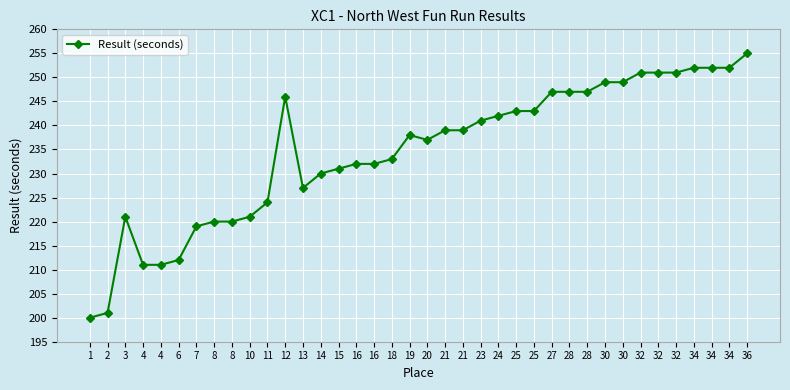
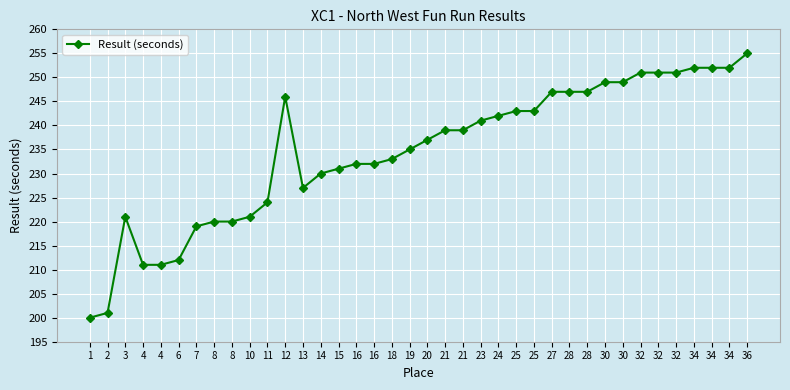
19: 238 -> 235
